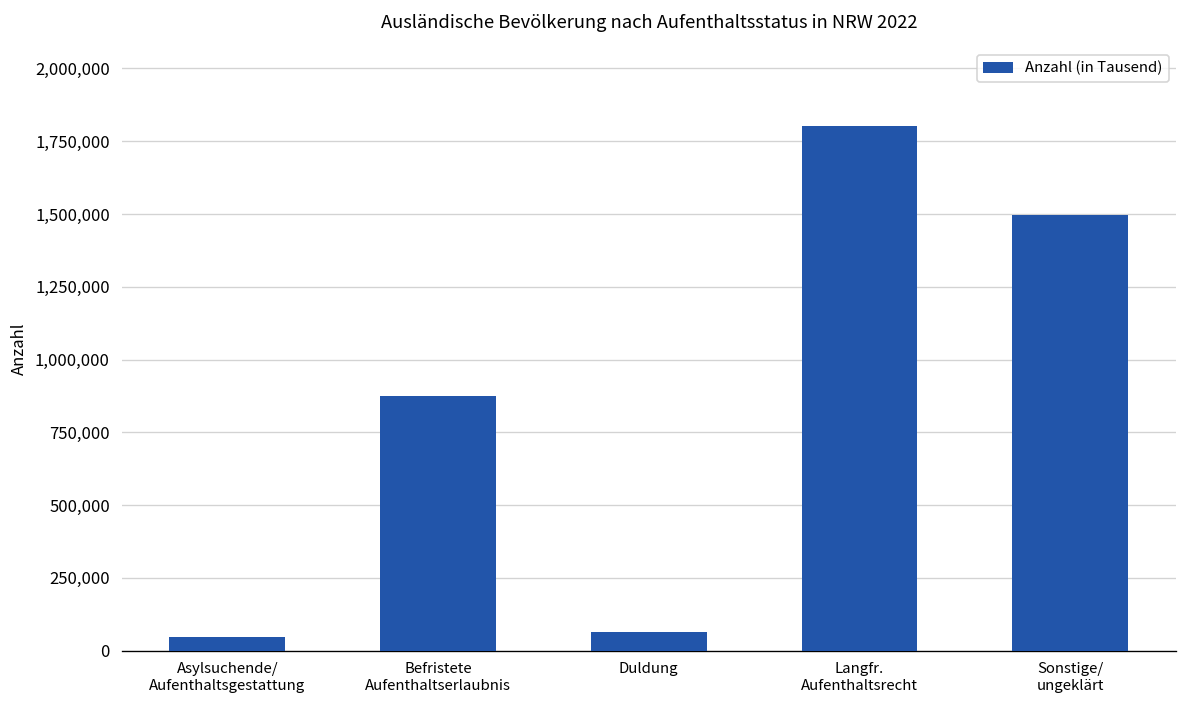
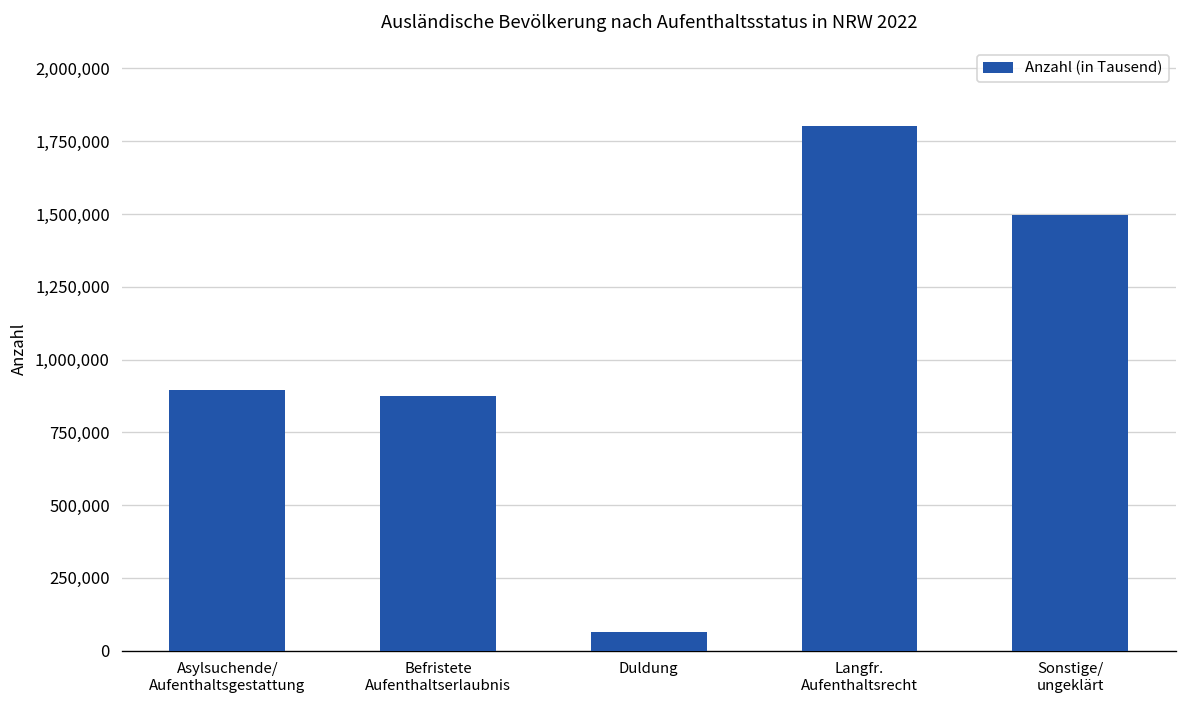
Asylsuchende/ Aufenthaltsgestattung: 50,000 -> 890,000
